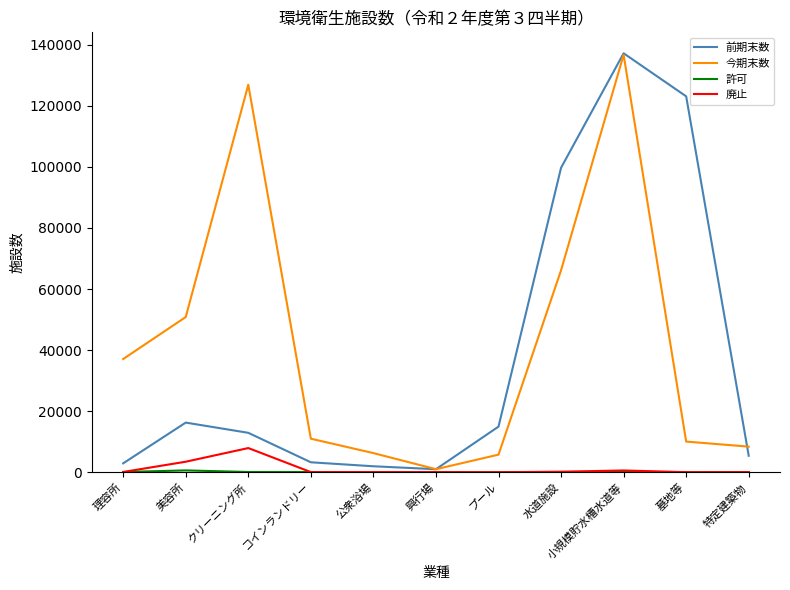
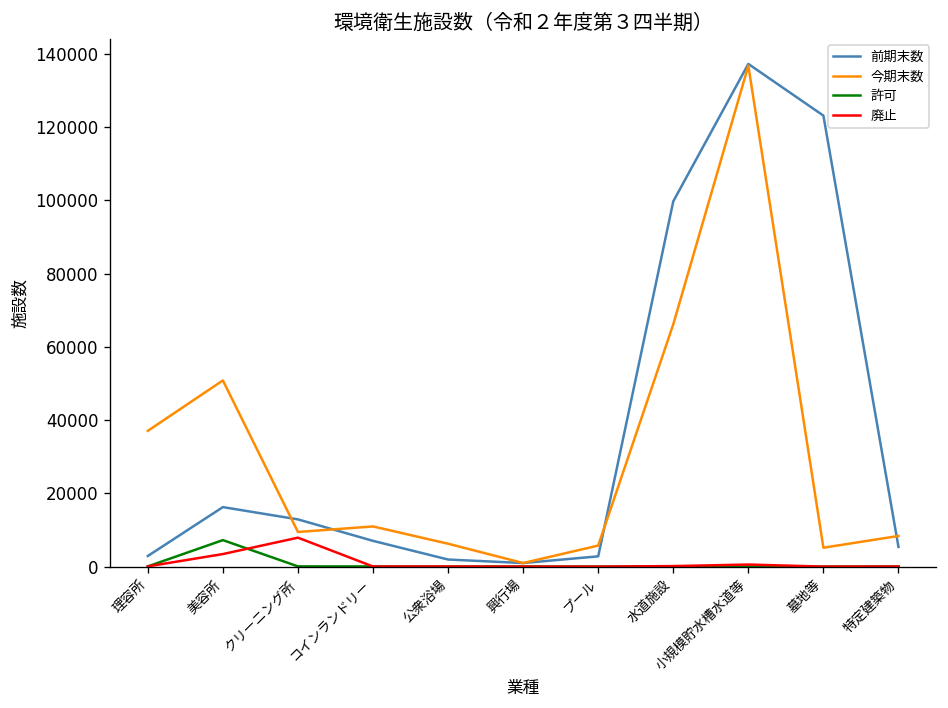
許可, 美容所: 1000 -> 7000
今期末数, クリーニング所: 127000 -> 9000
前期末数, コインランドリー: 3000 -> 7000
前期末数, プール: 15000 -> 3000
今期末数, 墓地等: 10000 -> 5000
